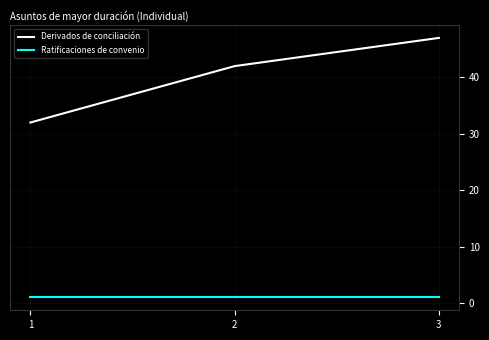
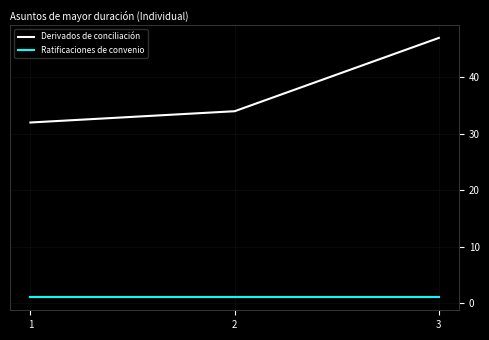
Derivados de conciliación, 2: 42 -> 34
